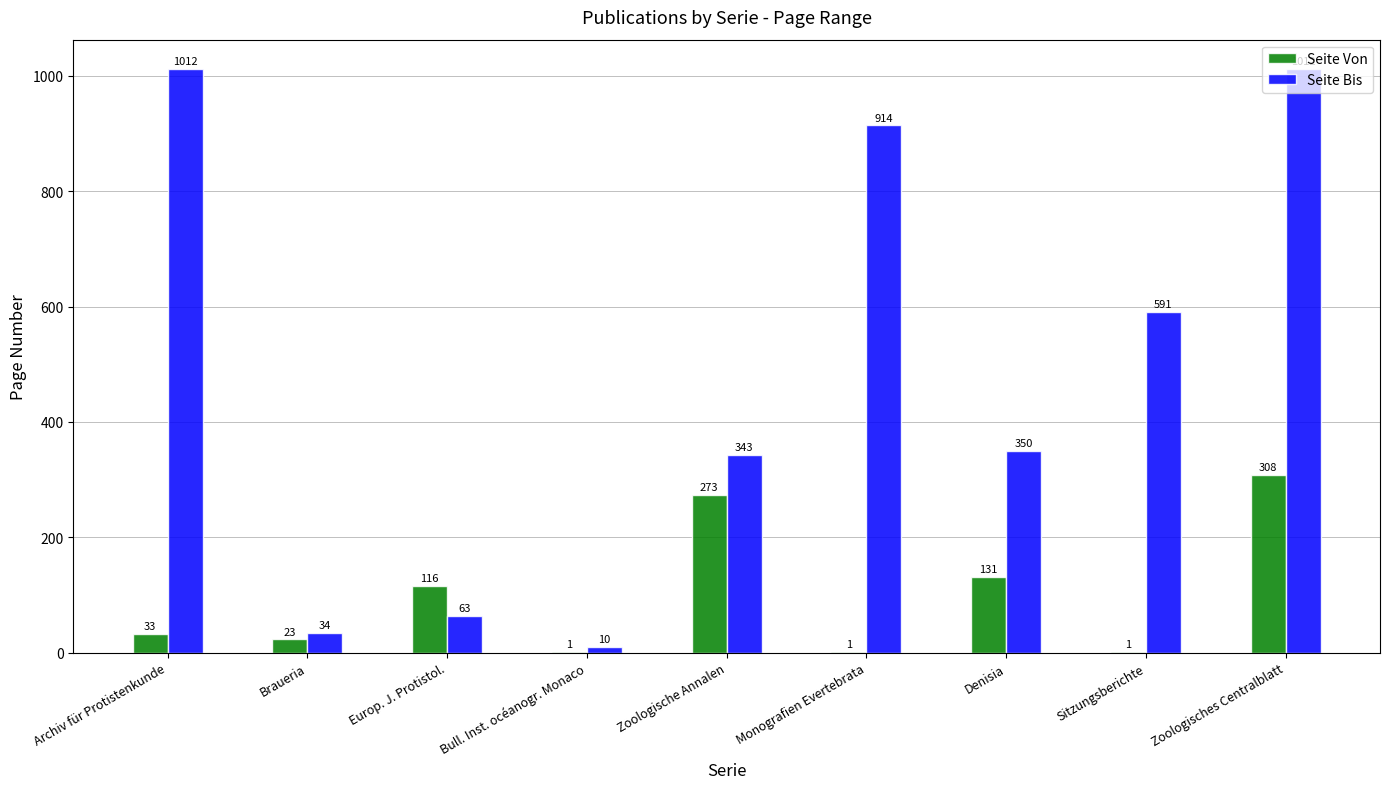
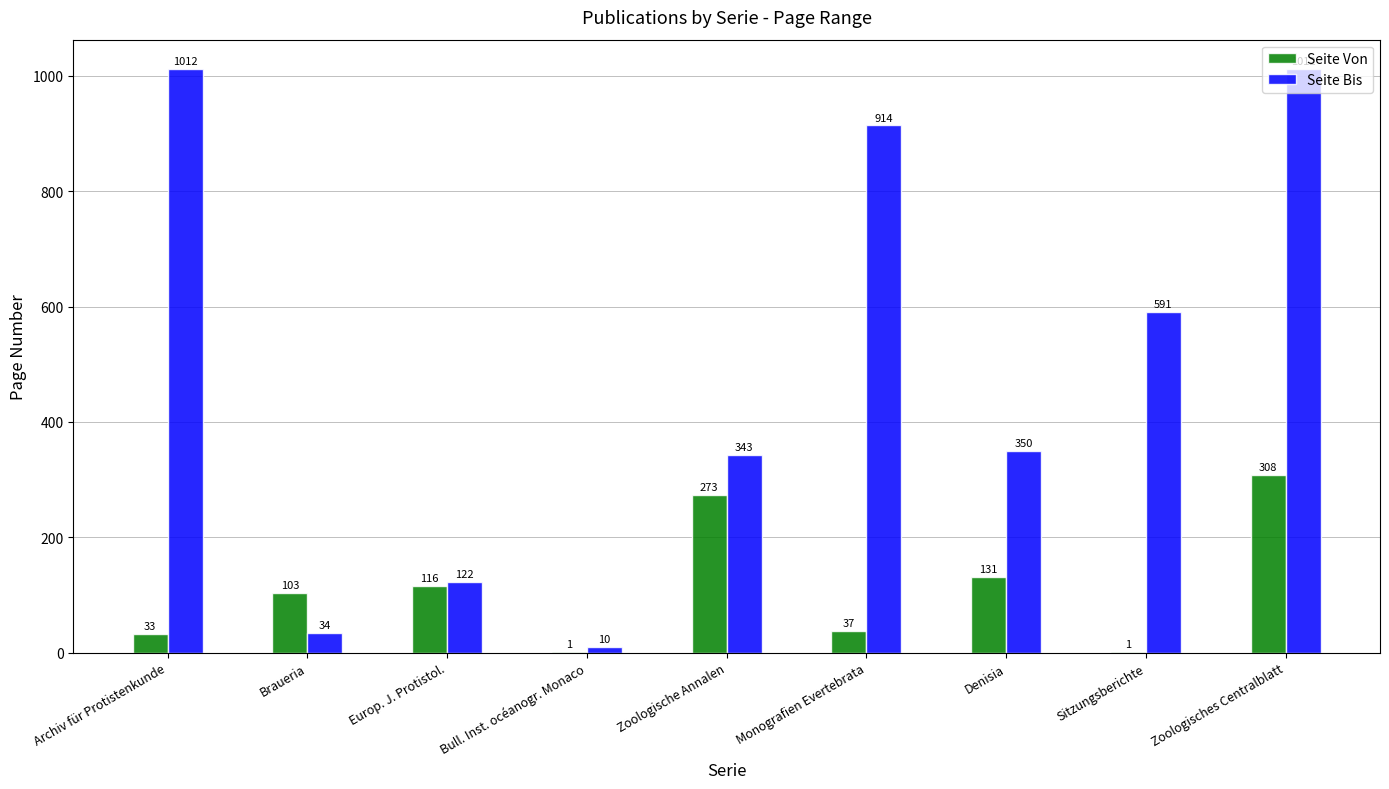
Seite Von, Braueria: 23 -> 103
Seite Bis, Europ. J. Protistol.: 63 -> 122
Seite Von, Monografien Evertebrata: 1 -> 37
